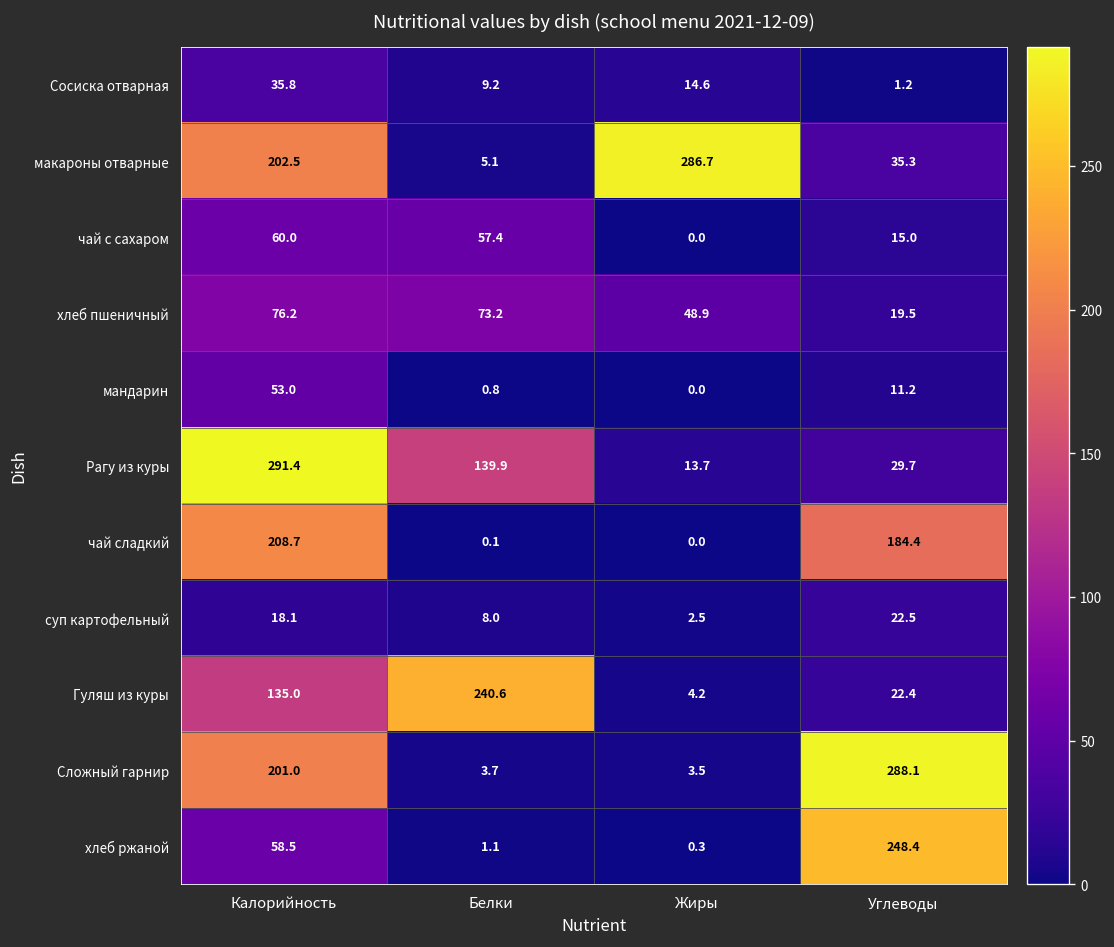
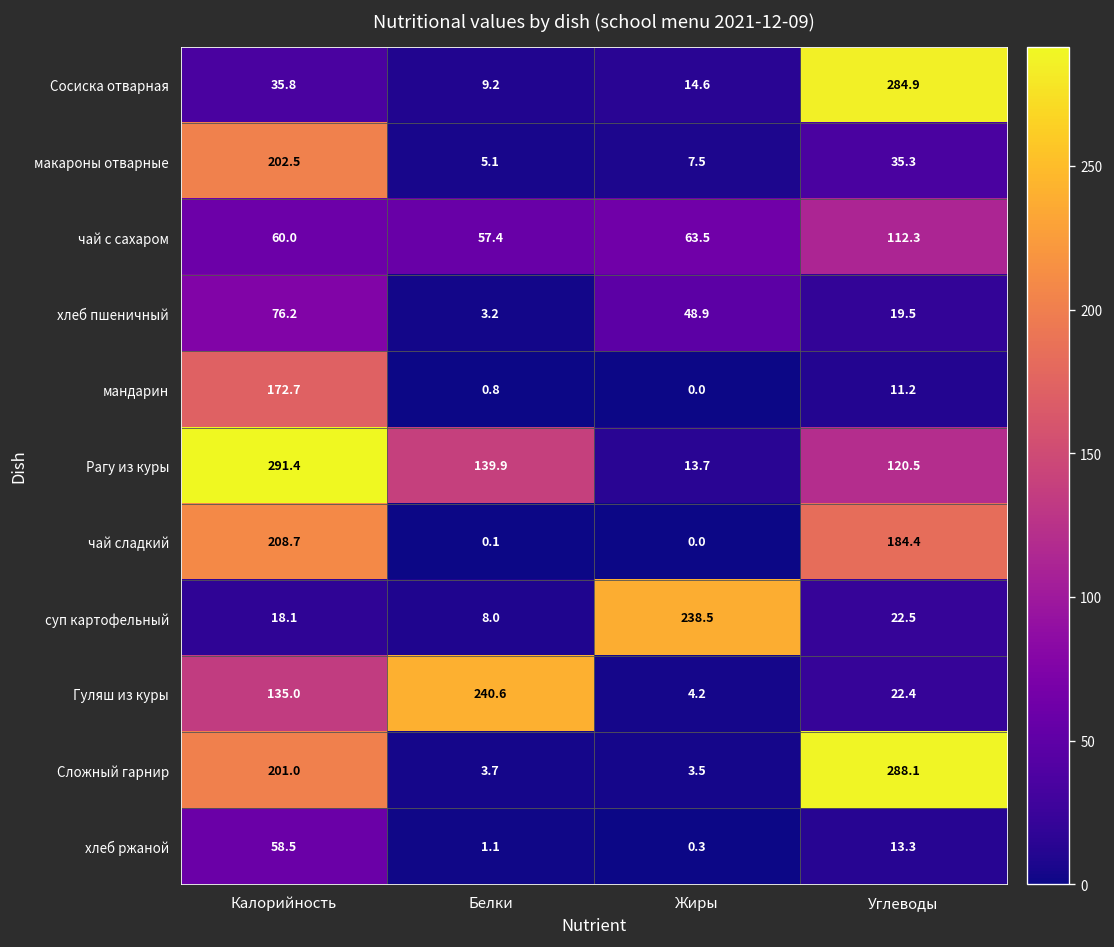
Сосиска отварная, Углеводы: 1.2 -> 284.9
макароны отварные, Жиры: 286.7 -> 7.5
чай с сахаром, Жиры: 0.0 -> 63.5
чай с сахаром, Углеводы: 15.0 -> 112.3
хлеб пшеничный, Белки: 73.2 -> 3.2
мандарин, Калорийность: 53.0 -> 172.7
Рагу из куры, Углеводы: 29.7 -> 120.5
суп картофельный, Жиры: 2.5 -> 238.5
хлеб ржаной, Углеводы: 248.4 -> 13.3
